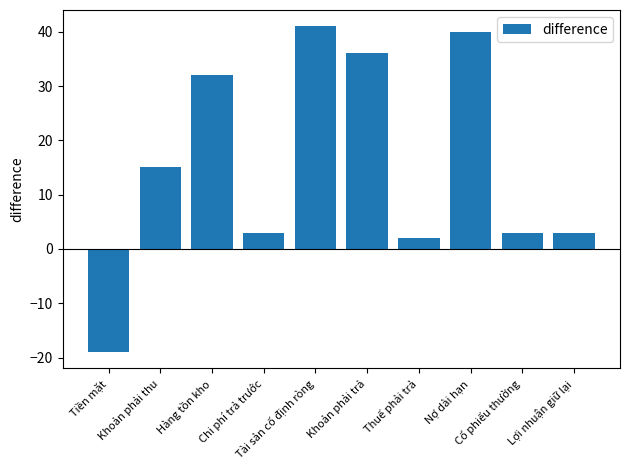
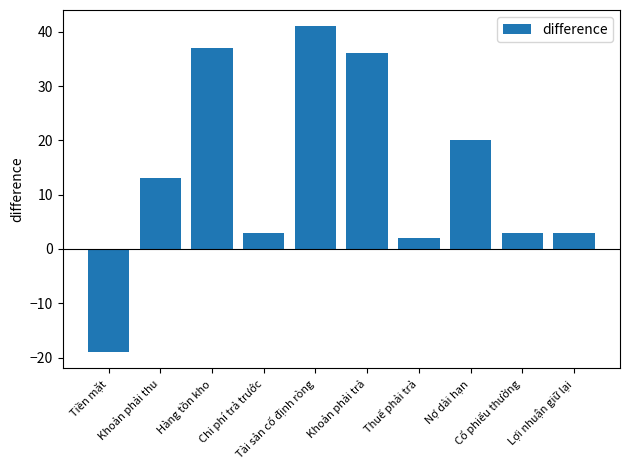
Khoản phải thu: 15 -> 13
Hàng tồn kho: 32 -> 37
Nợ dài hạn: 40 -> 20
